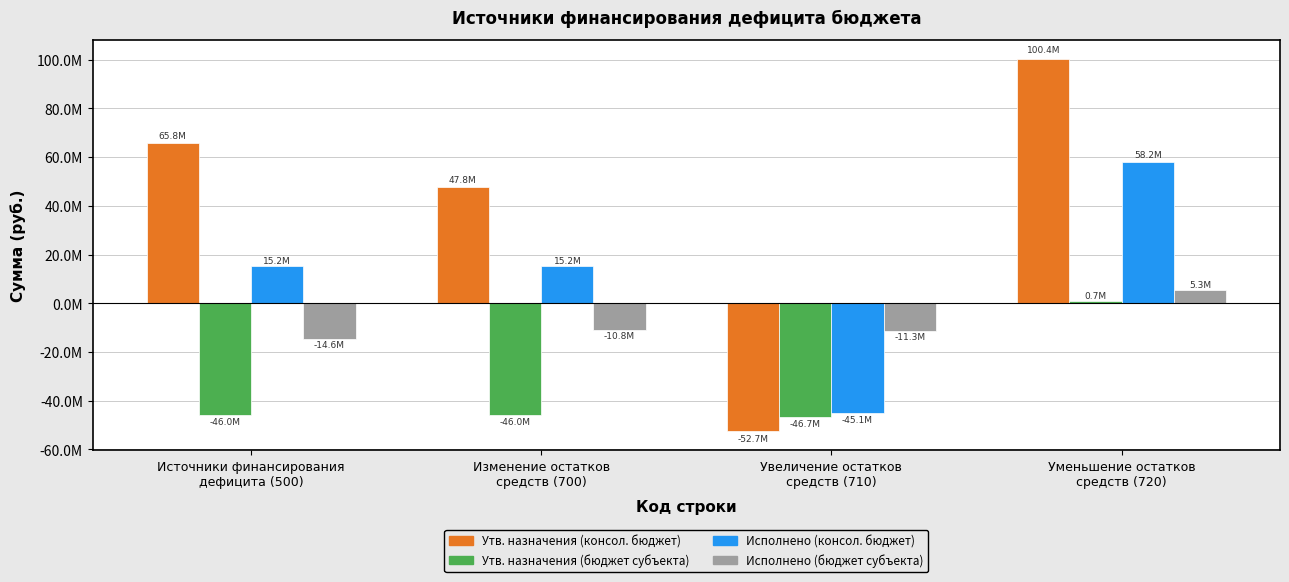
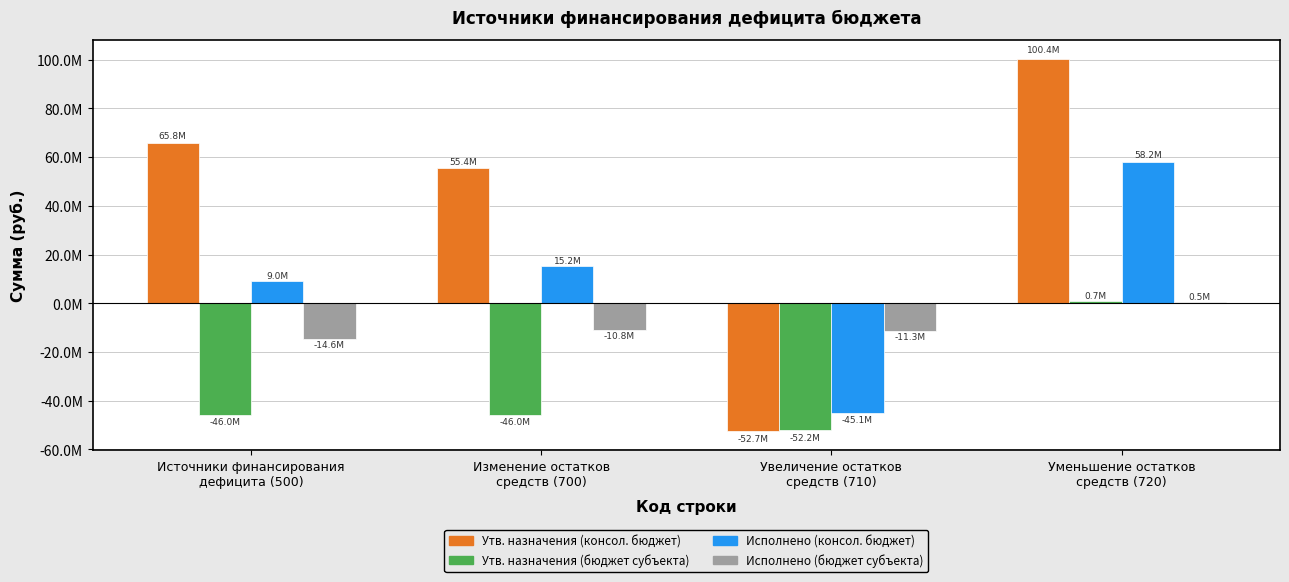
Исполнено (консол. бюджет), Источники финансирования дефицита (500): 15.2M -> 9.0M
Утв. назначения (консол. бюджет), Изменение остатков средств (700): 47.8M -> 55.4M
Утв. назначения (бюджет субъекта), Увеличение остатков средств (710): -46.7M -> -52.2M
Исполнено (бюджет субъекта), Уменьшение остатков средств (720): 5.3M -> 0.5M
